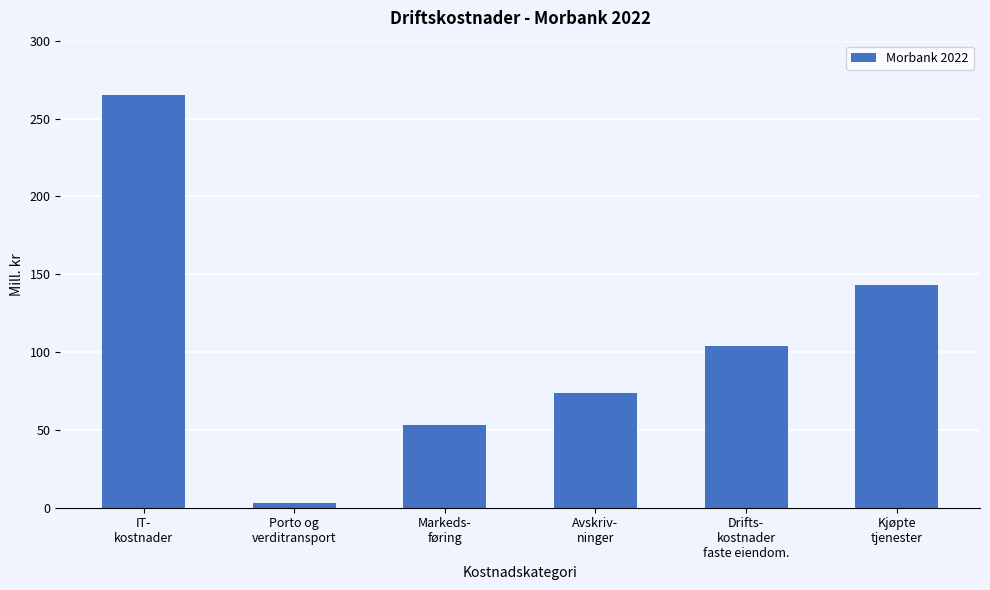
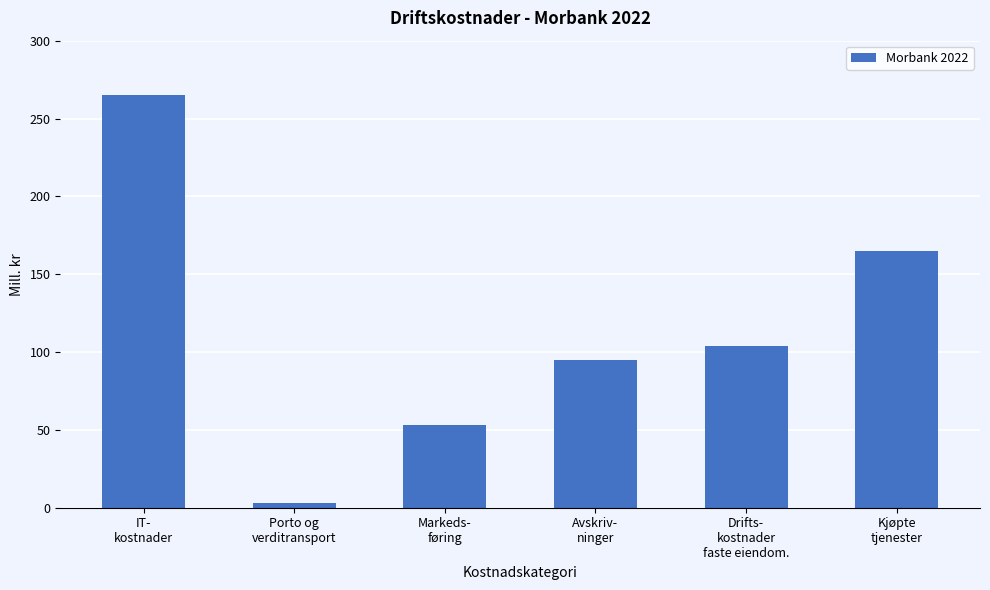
Avskriv- ninger: 74 -> 95
Kjøpte tjenester: 143 -> 165
